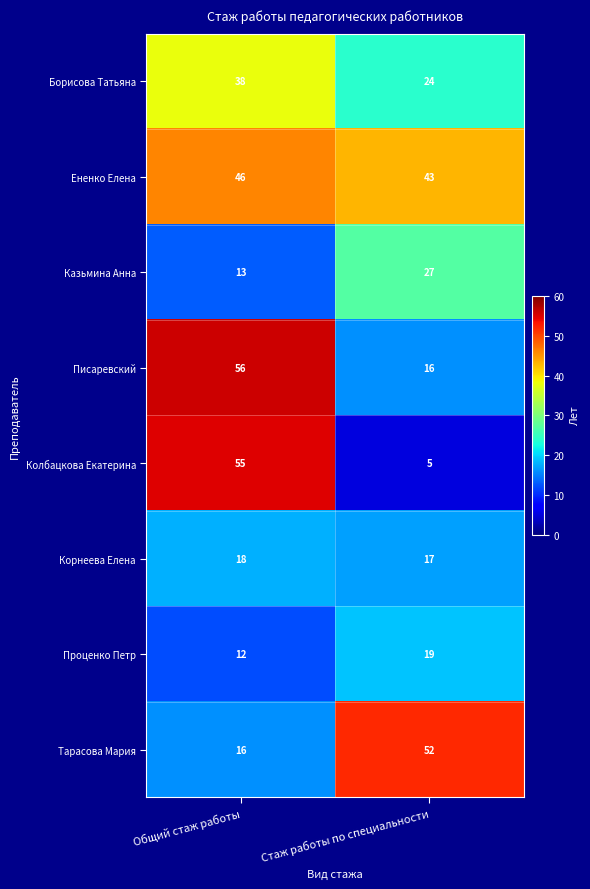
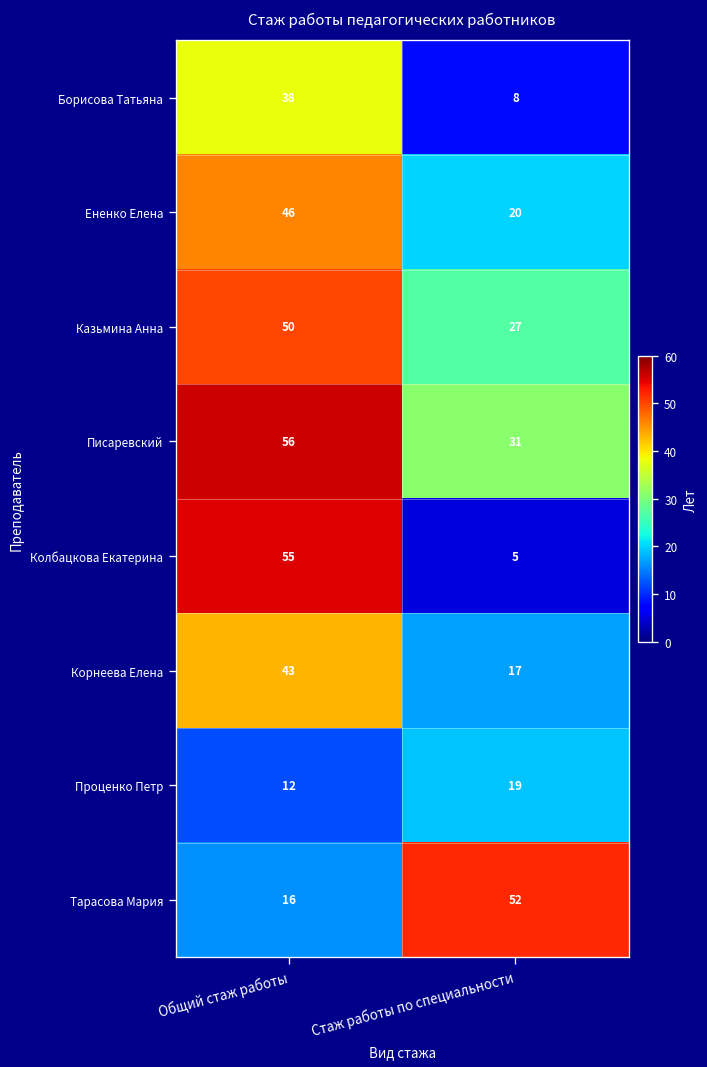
Борисова Татьяна, Стаж работы по специальности: 24 -> 8
Ененко Елена, Стаж работы по специальности: 43 -> 20
Казьмина Анна, Общий стаж работы: 13 -> 50
Писаревский, Стаж работы по специальности: 16 -> 31
Корнеева Елена, Общий стаж работы: 18 -> 43
